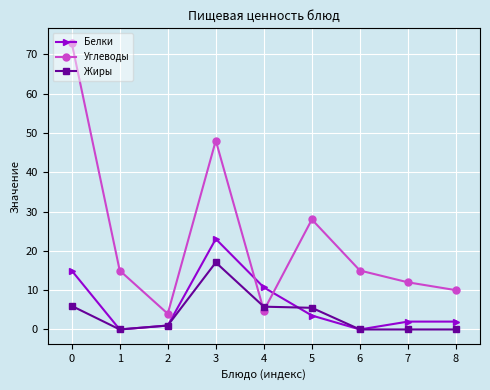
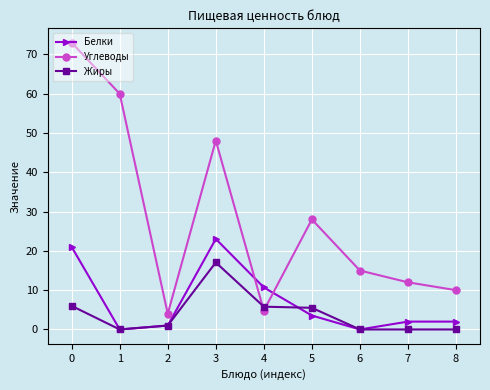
Белки, 0: 15 -> 21
Углеводы, 1: 15 -> 60
